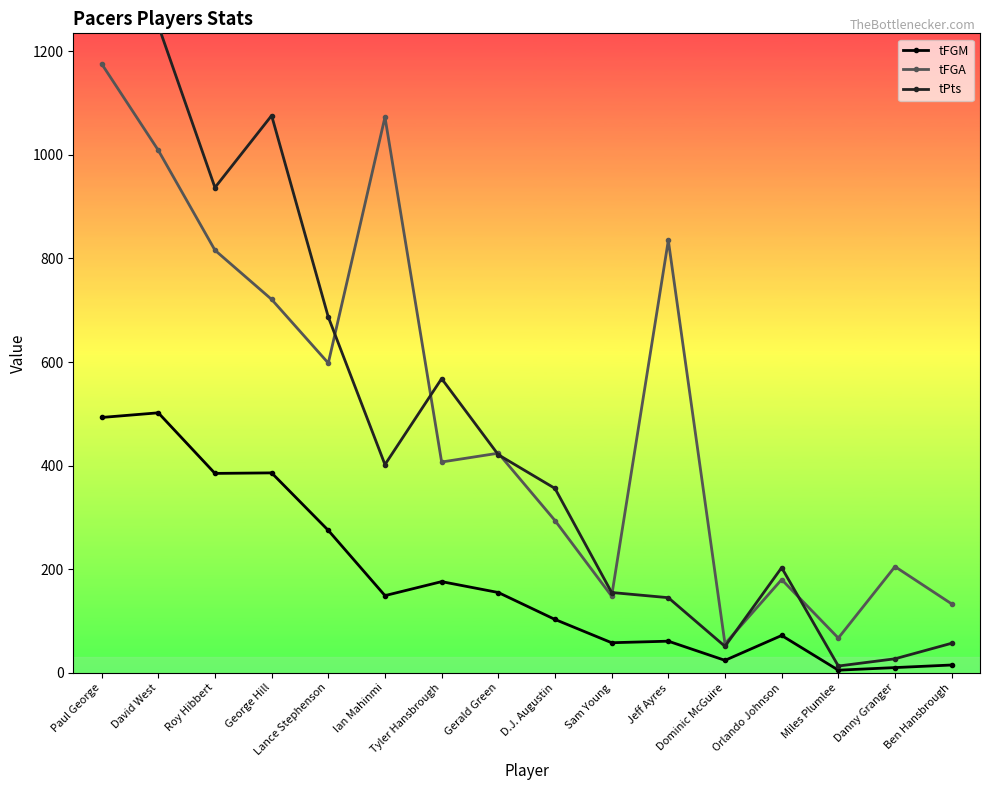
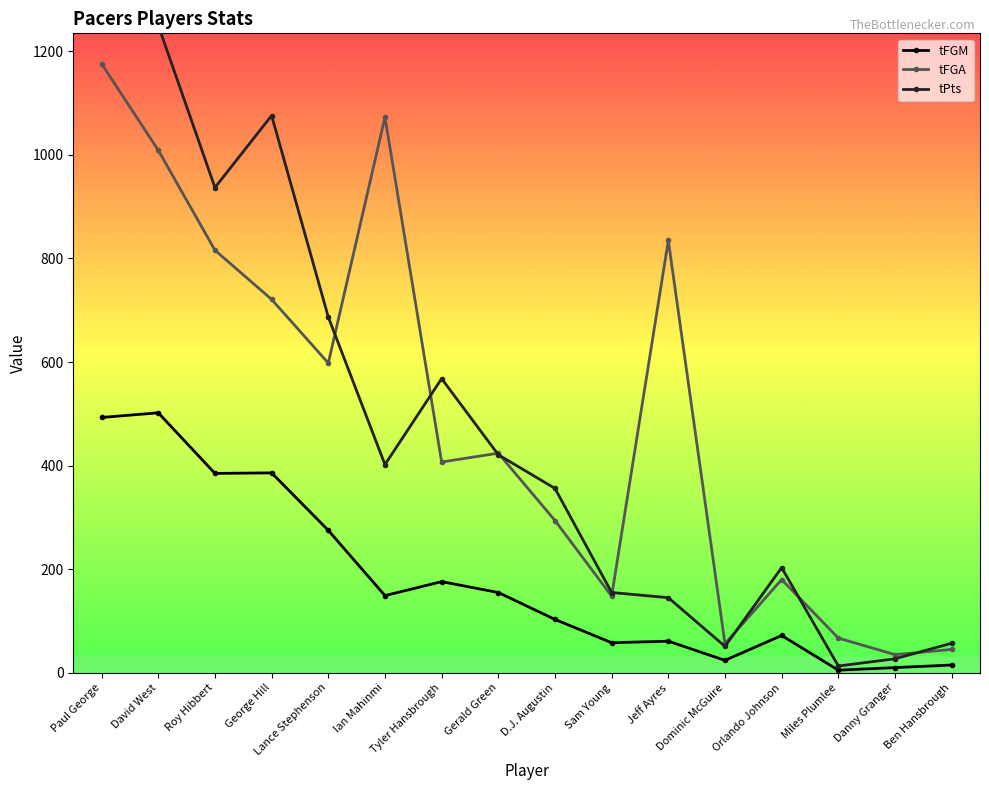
tFGA, Danny Granger: 210 -> 40
tFGA, Ben Hansbrough: 130 -> 50
